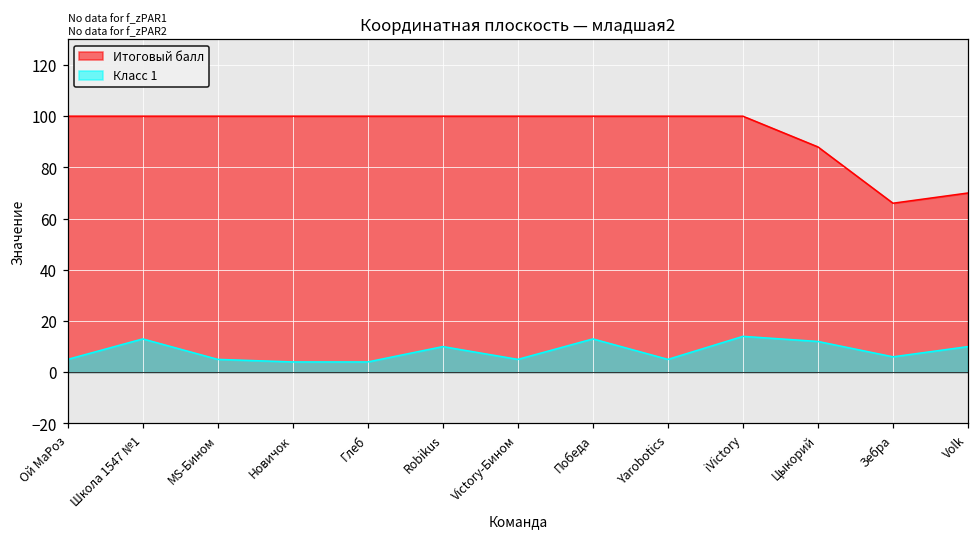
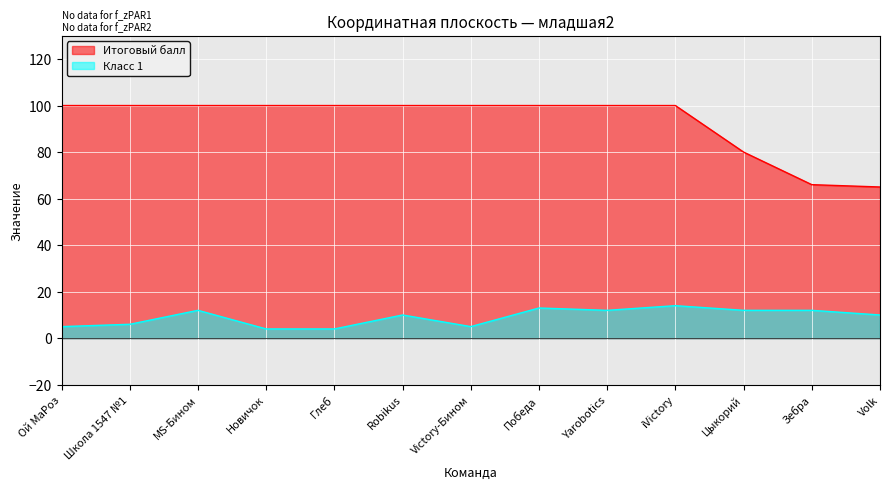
Класс 1, Школа 1547 №1: 13 -> 6
Класс 1, MS-Бином: 5 -> 12
Класс 1, Yarobotics: 5 -> 12
Итоговый балл, Цыкорий: 88 -> 80
Класс 1, Зебра: 6 -> 12
Итоговый балл, Volk: 70 -> 65
